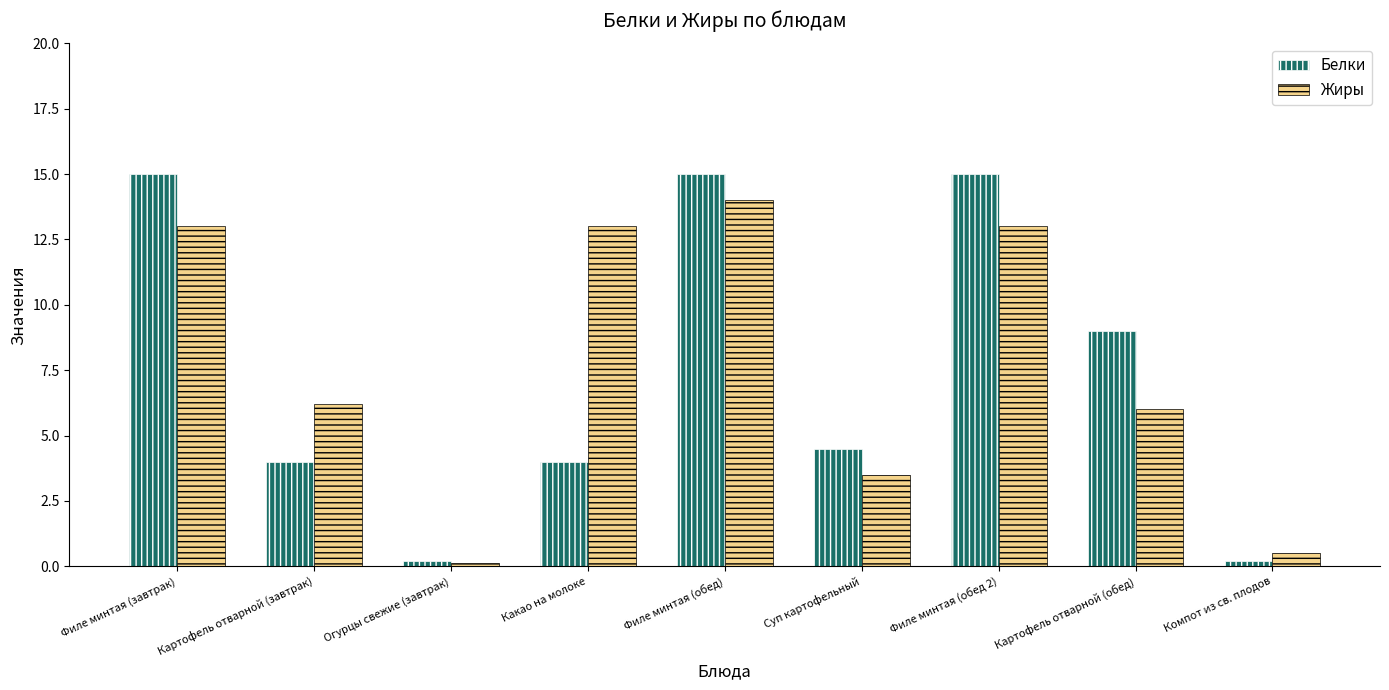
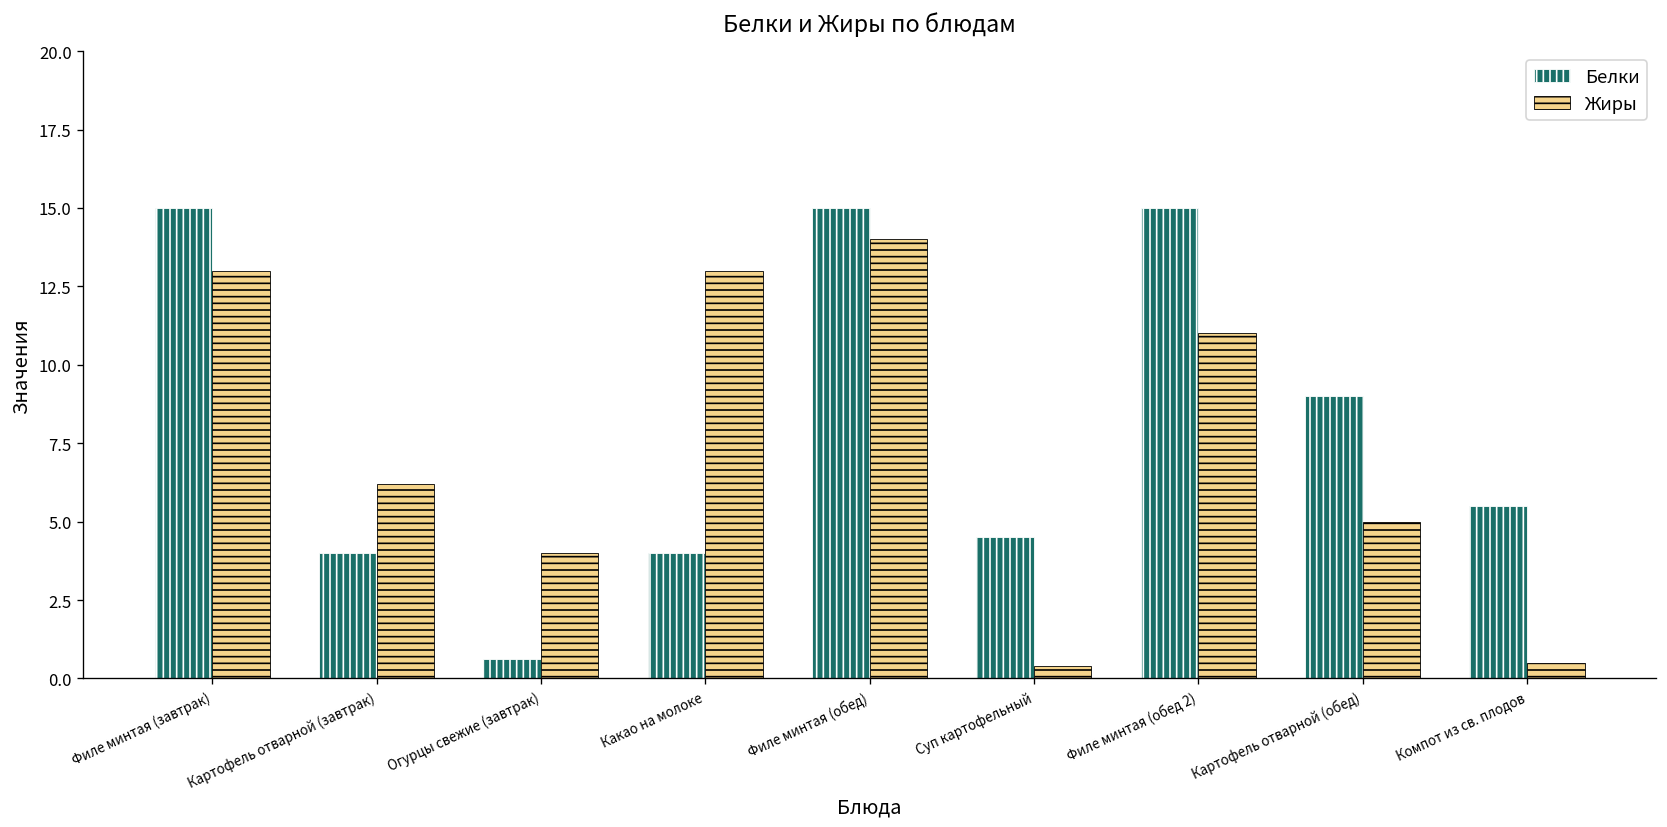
Белки, Огурцы свежие (завтрак): 0.2 -> 0.6
Жиры, Огурцы свежие (завтрак): 0.1 -> 4.0
Жиры, Суп картофельный: 3.5 -> 0.4
Жиры, Филе минтая (обед 2): 13 -> 11
Жиры, Картофель отварной (обед): 6 -> 5
Белки, Компот из св. плодов: 0.2 -> 5.5
